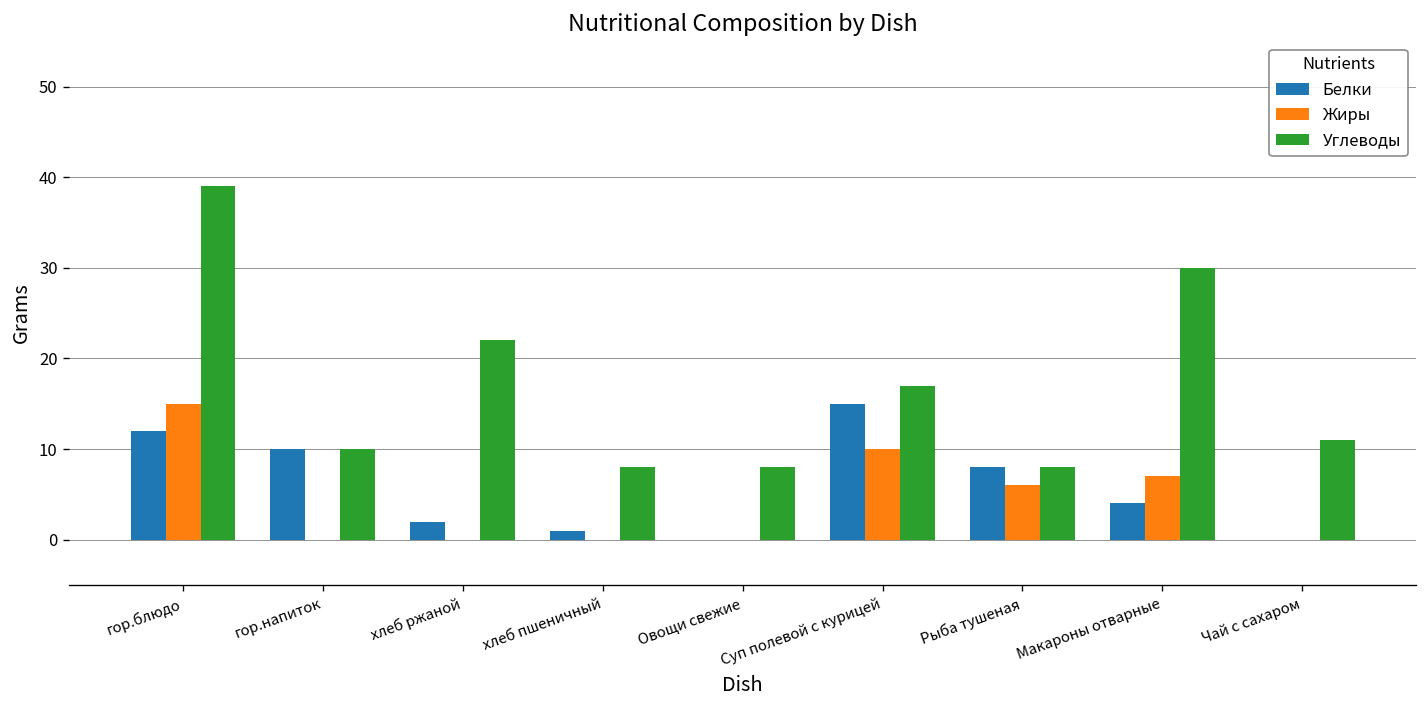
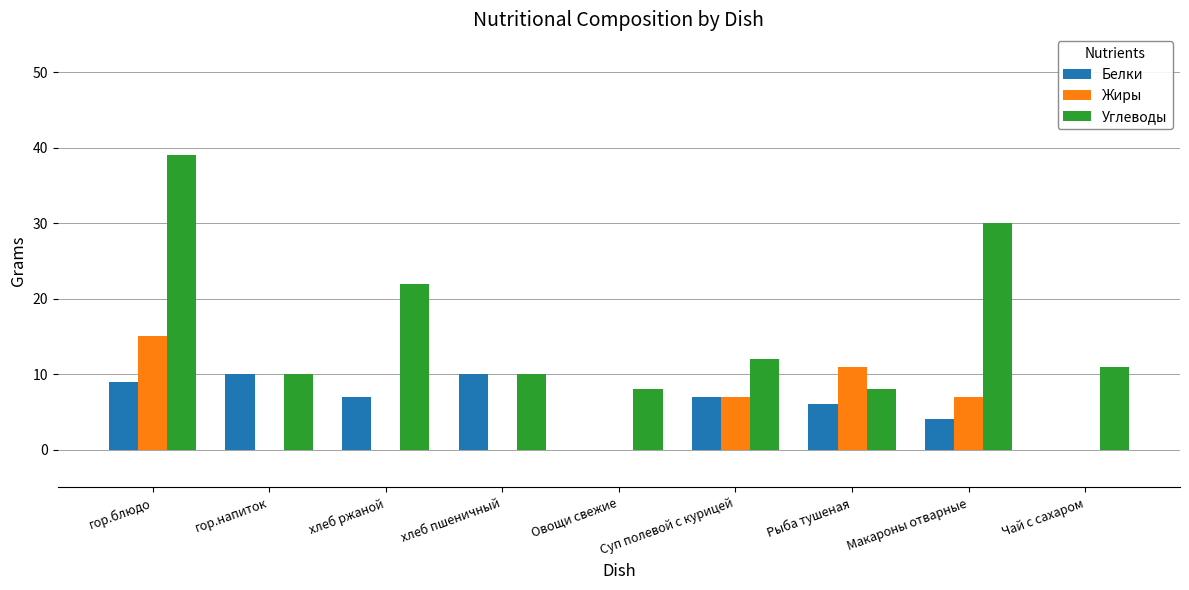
Белки, гор.блюдо: 12 -> 9
Белки, хлеб ржаной: 2 -> 7
Белки, хлеб пшеничный: 1 -> 10
Углеводы, хлеб пшеничный: 8 -> 10
Белки, Суп полевой с курицей: 15 -> 7
Жиры, Суп полевой с курицей: 10 -> 7
Углеводы, Суп полевой с курицей: 17 -> 12
Белки, Рыба тушеная: 8 -> 6
Жиры, Рыба тушеная: 6 -> 11
